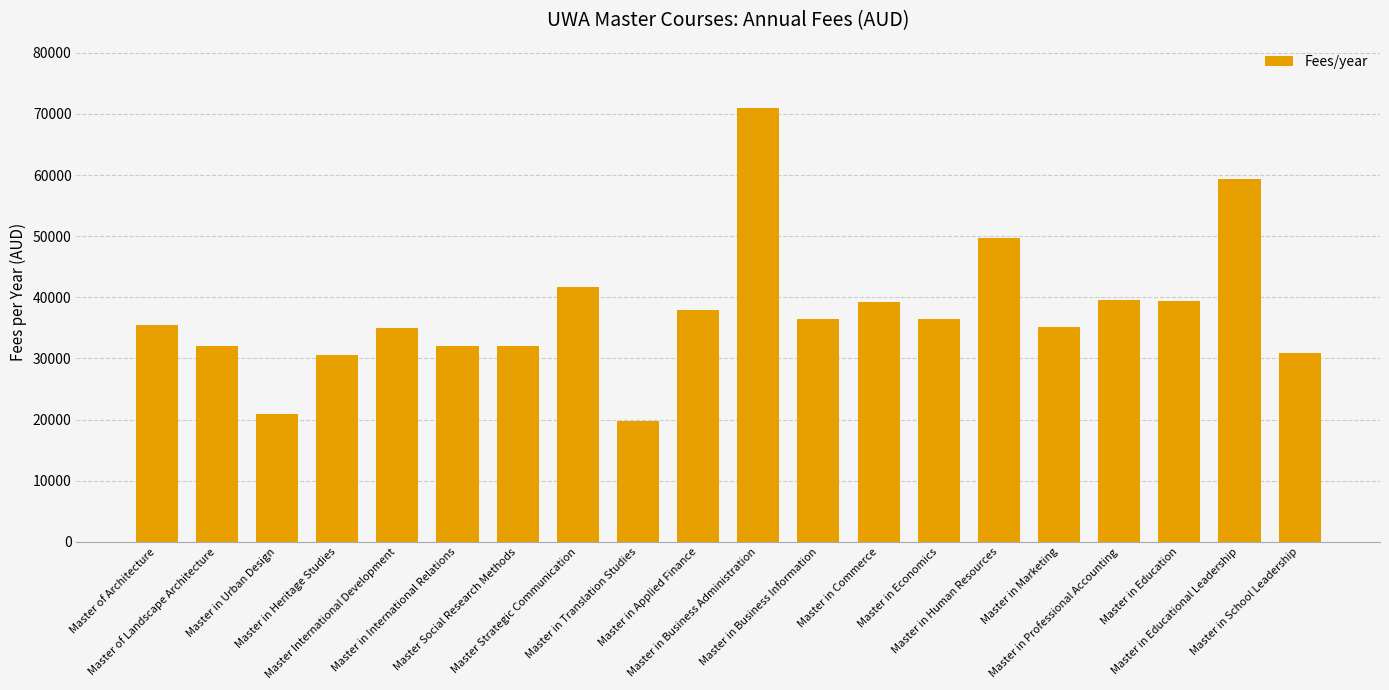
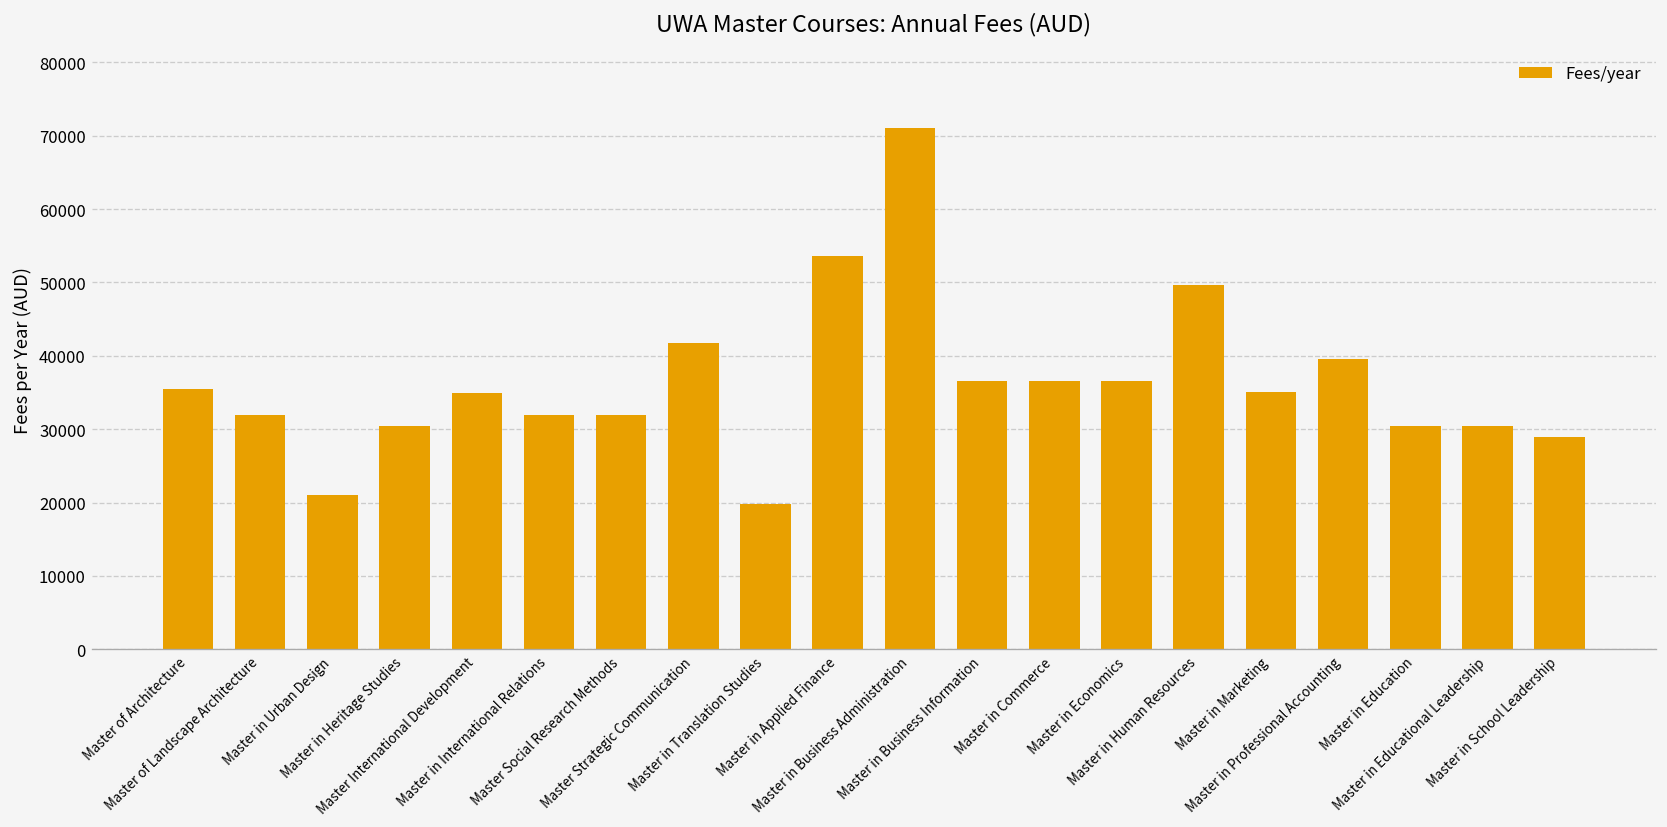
Master in Applied Finance: 38000 -> 54000
Master in Commerce: 39000 -> 37000
Master in Education: 39000 -> 31000
Master in Educational Leadership: 59000 -> 31000
Master in School Leadership: 31000 -> 29000
